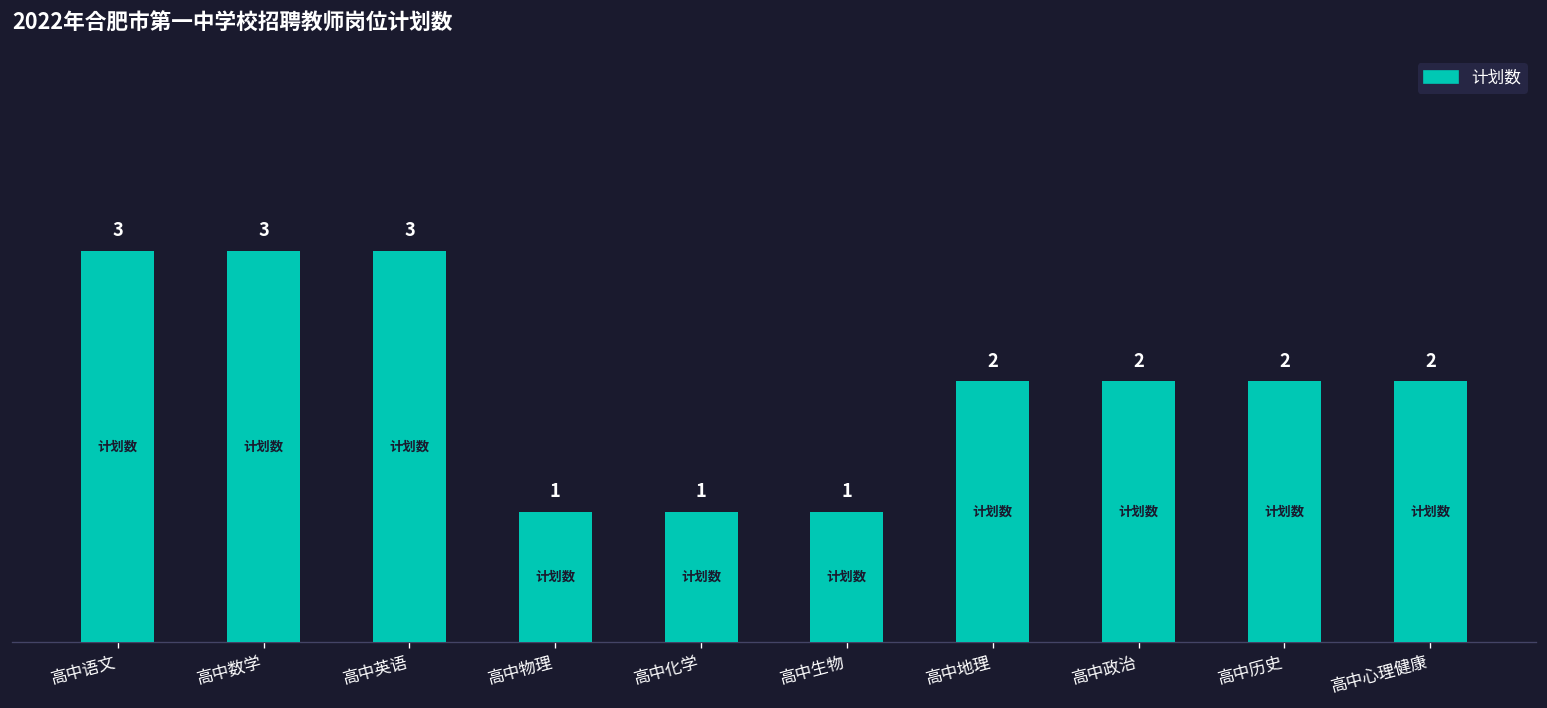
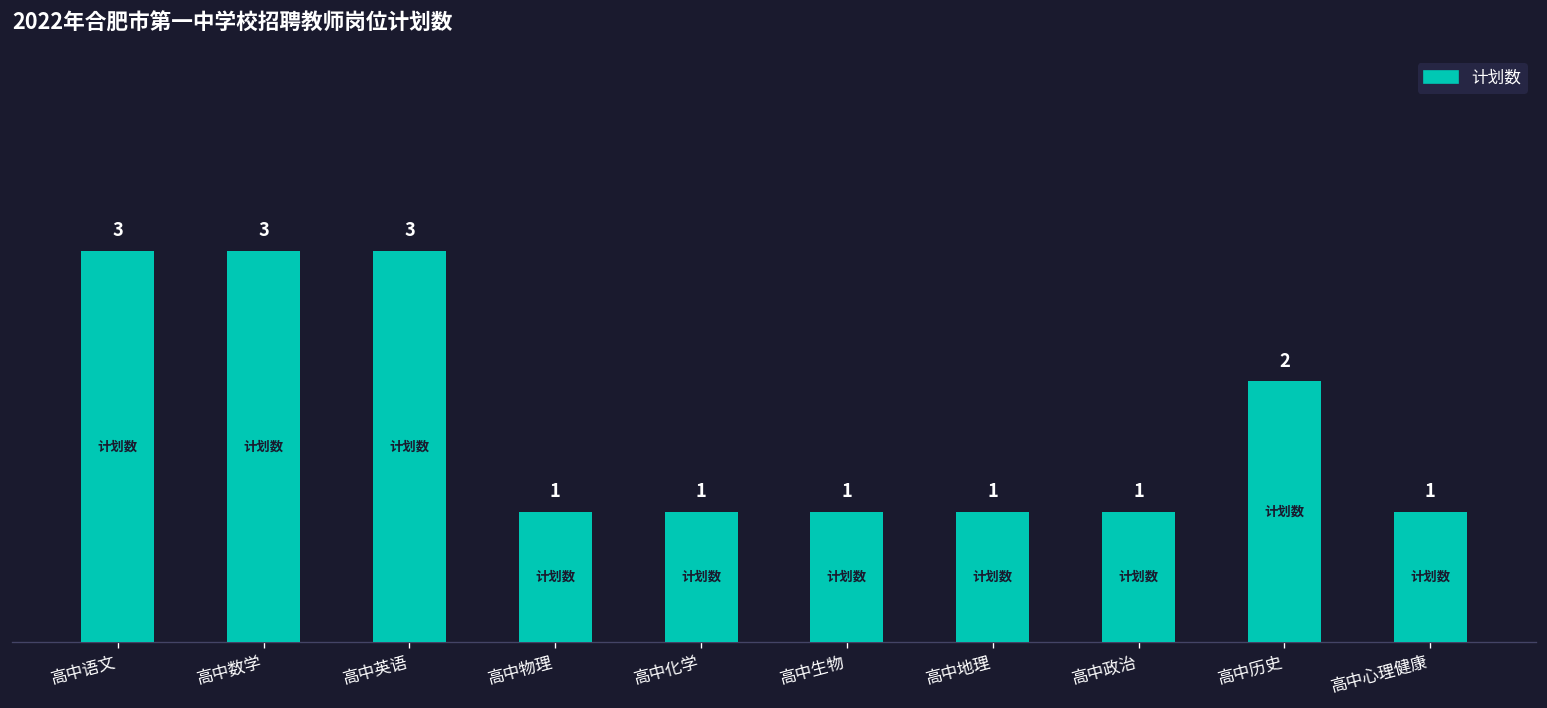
高中地理: 2 -> 1
高中政治: 2 -> 1
高中心理健康: 2 -> 1
